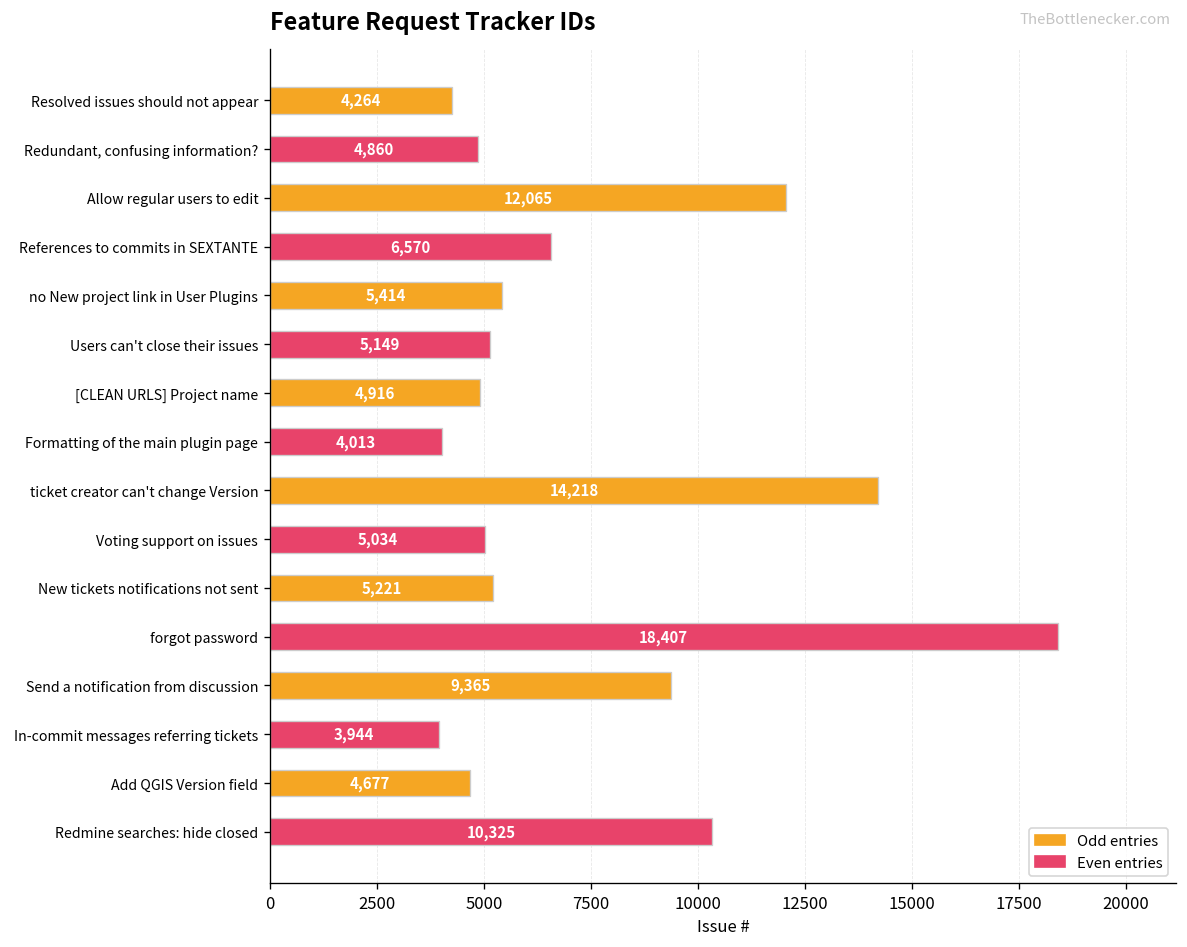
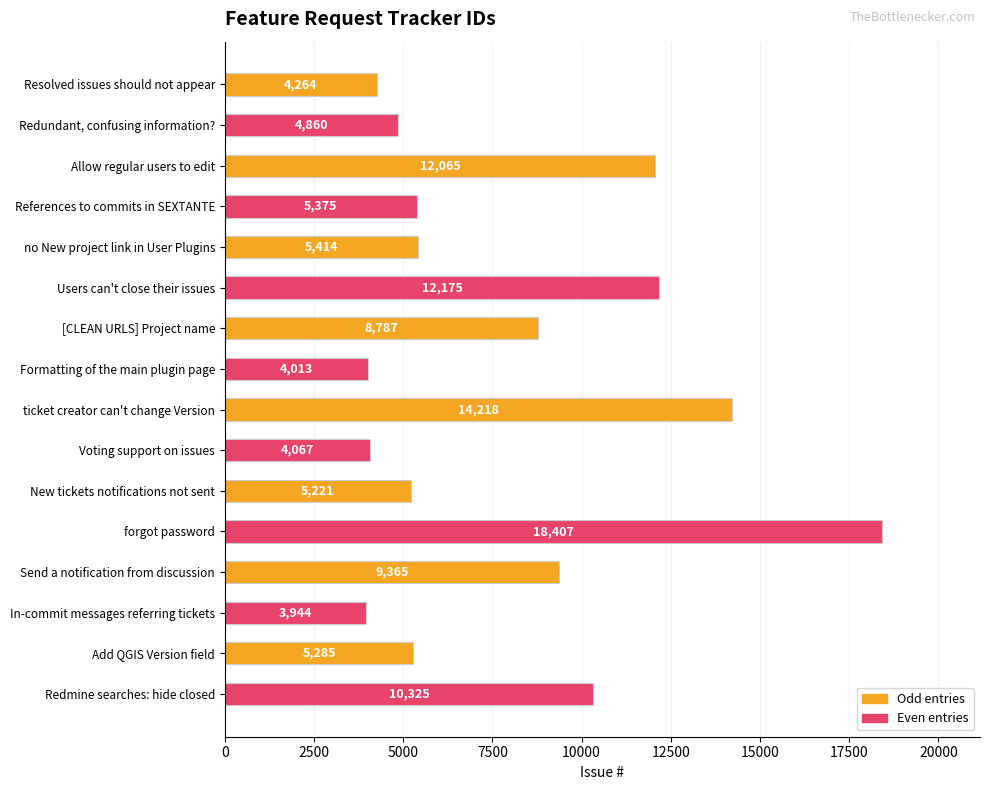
References to commits in SEXTANTE: 6,570 -> 5,375
Users can't close their issues: 5,149 -> 12,175
[CLEAN URLS] Project name: 4,916 -> 8,787
Voting support on issues: 5,034 -> 4,067
Add QGIS Version field: 4,677 -> 5,285
